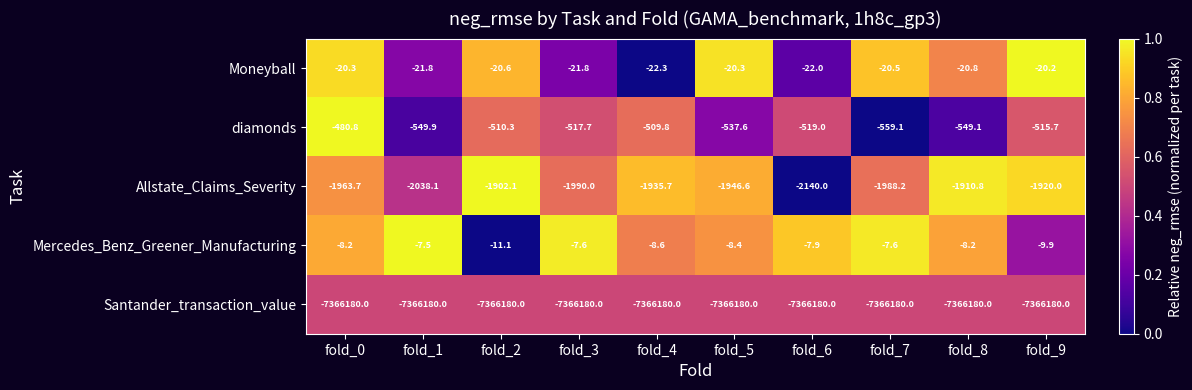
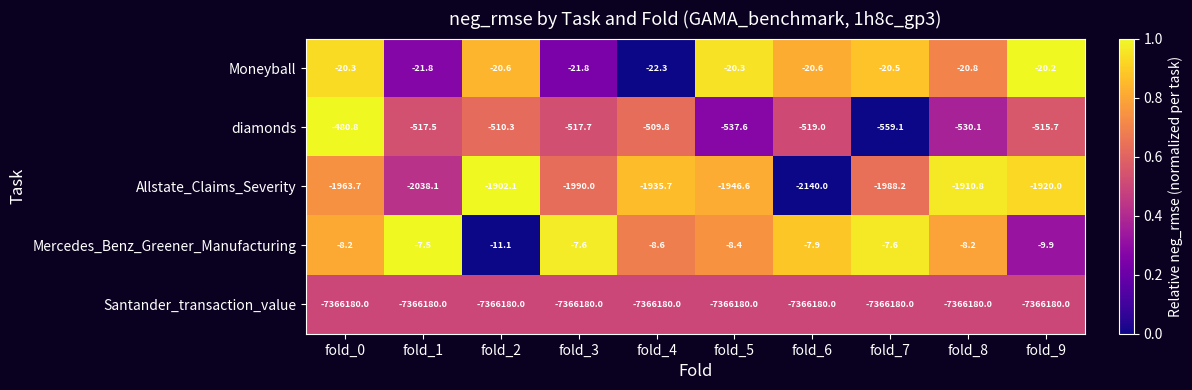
Moneyball, fold_6: -22.0 -> -20.6
diamonds, fold_1: -549.9 -> -517.5
diamonds, fold_8: -549.1 -> -530.1
